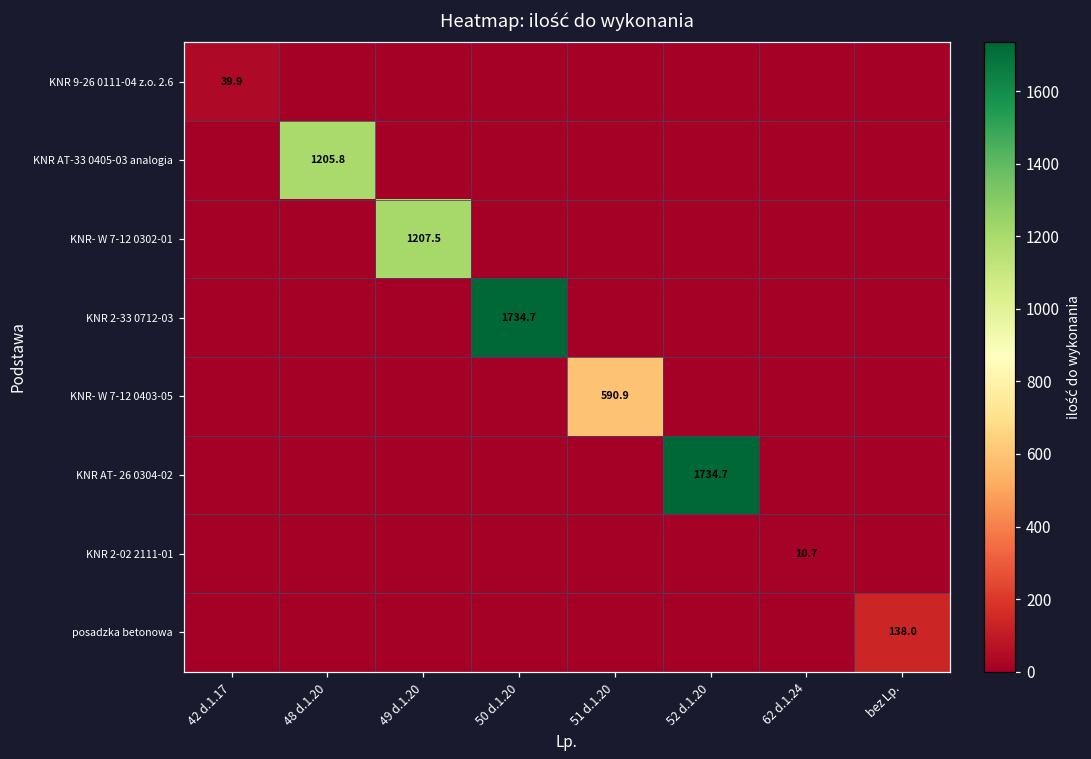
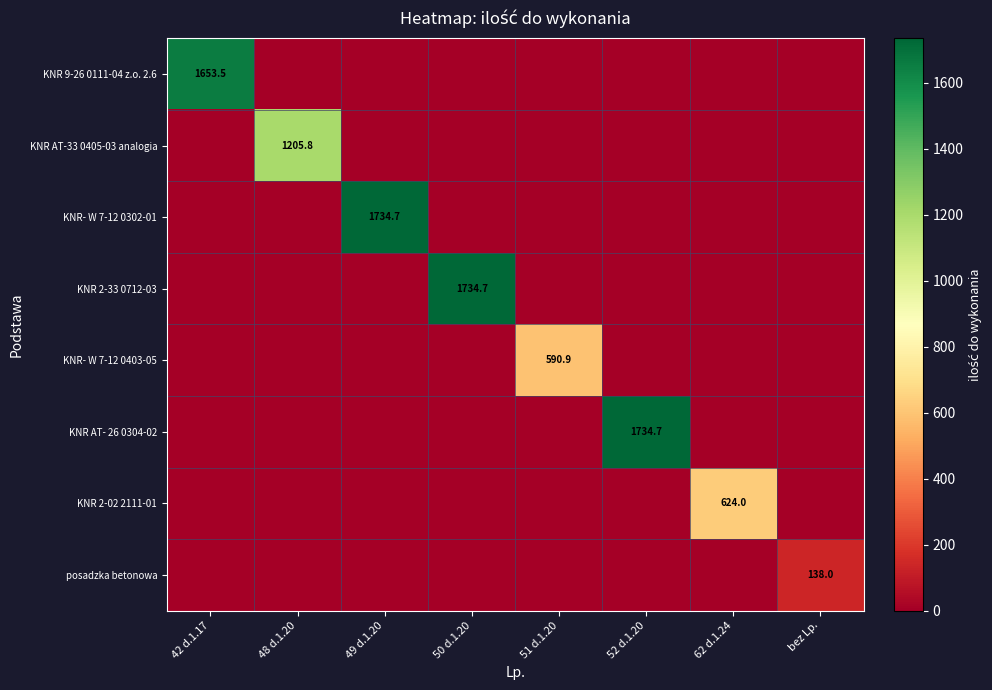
KNR 9-26 0111-04 z.o. 2.6, 42 d.1.17: 39.9 -> 1653.5
KNR- W 7-12 0302-01, 49 d.1.20: 1207.5 -> 1734.7
KNR 2-02 2111-01, 62 d.1.24: 10.7 -> 624.0
